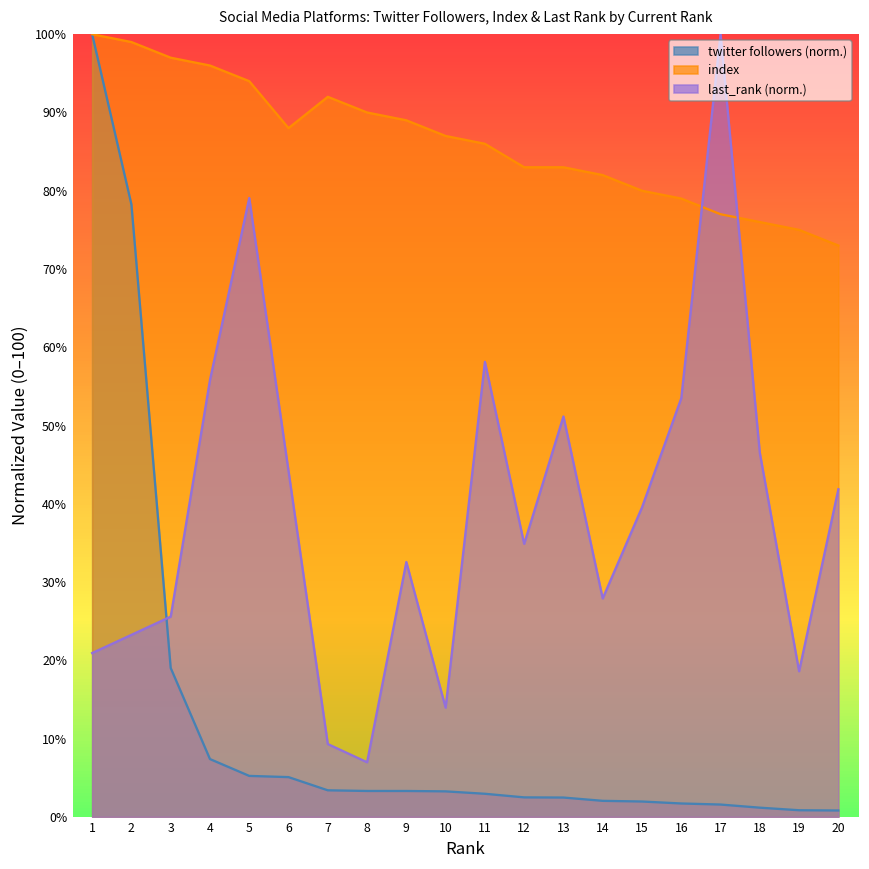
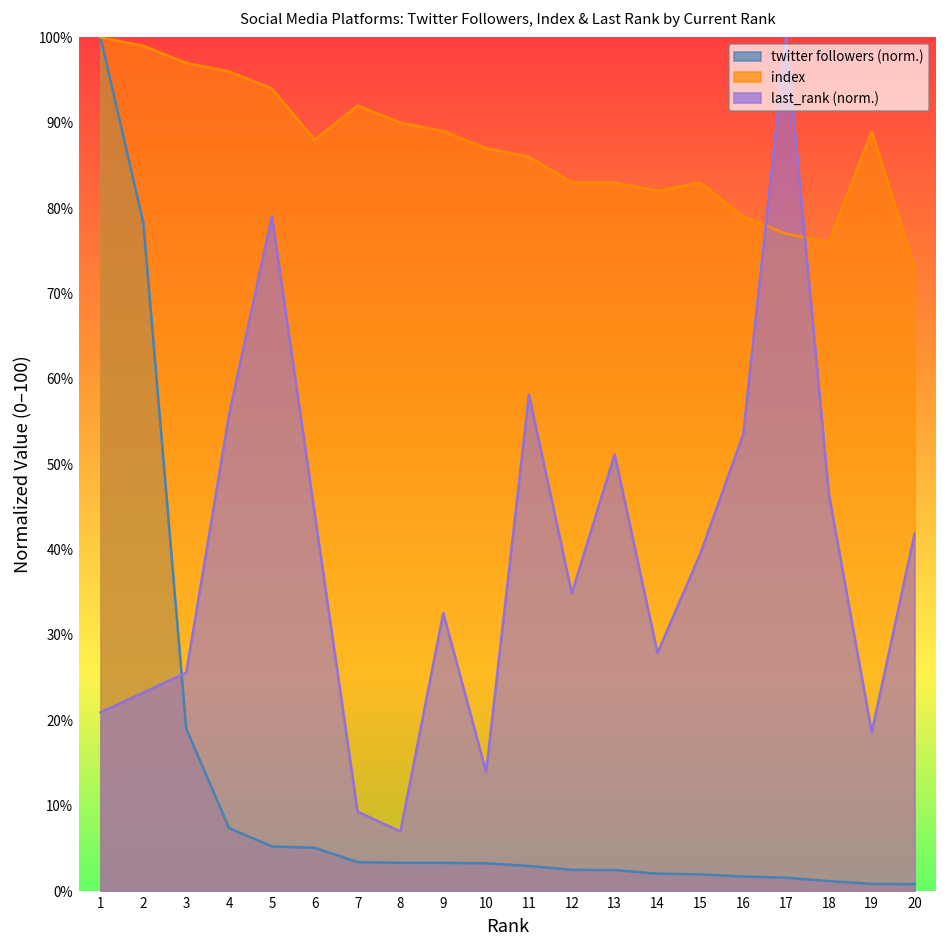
index, 15: 80% -> 83%
index, 19: 75% -> 89%
